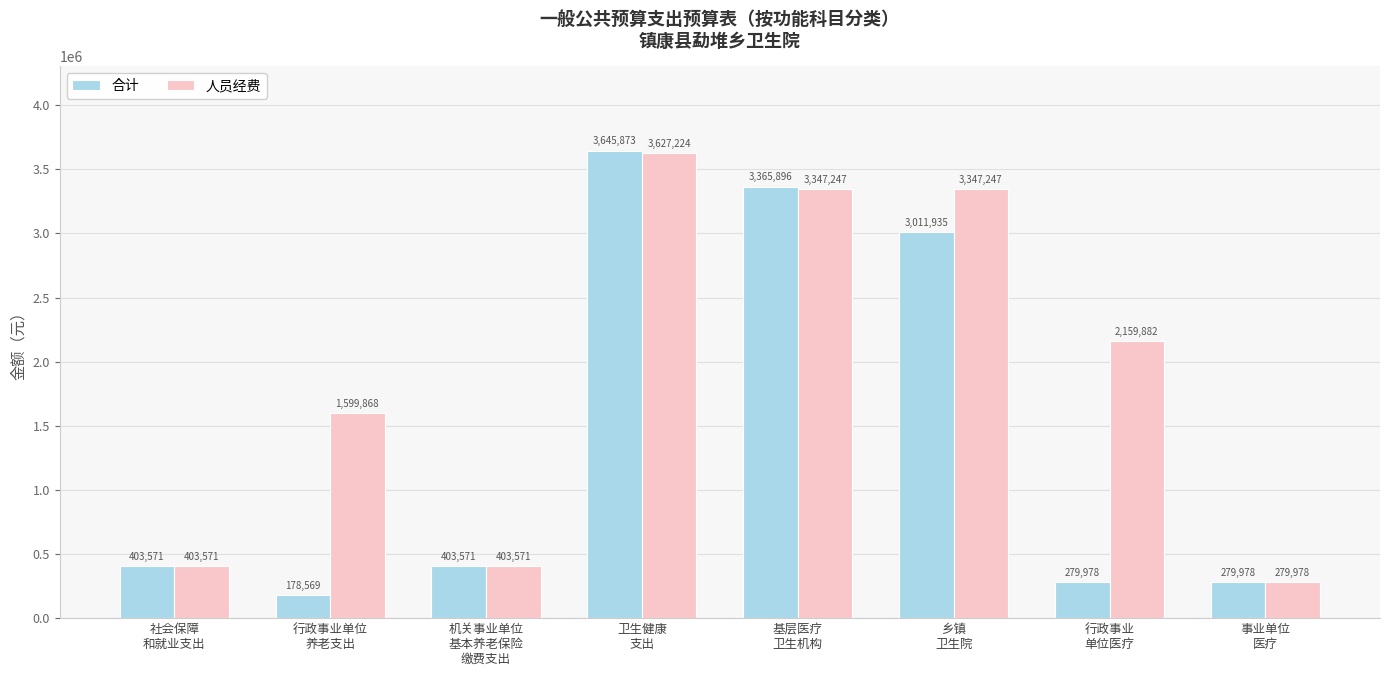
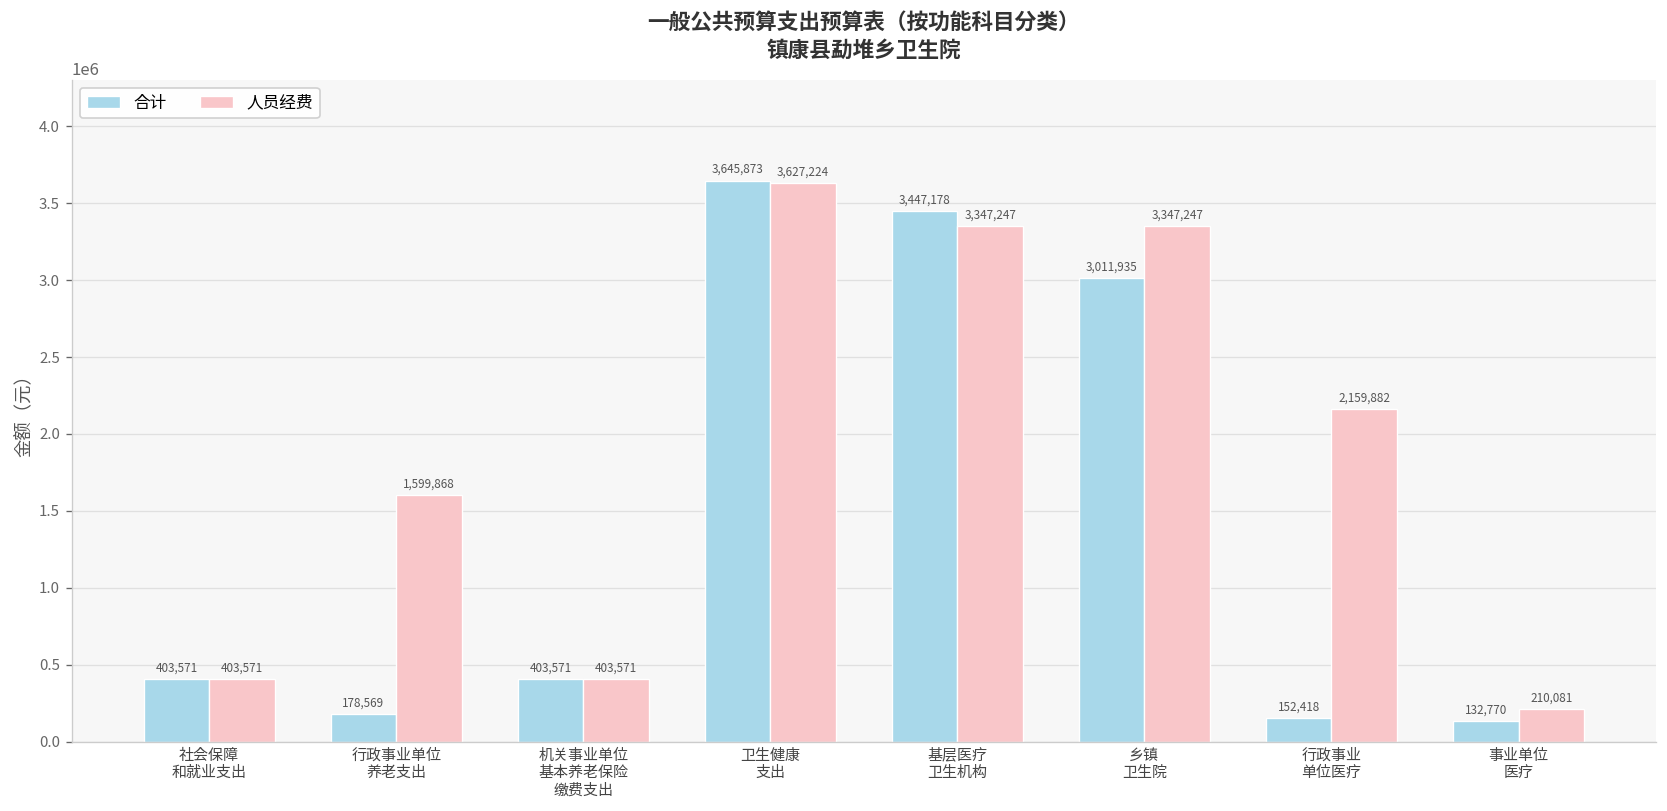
合计, 基层医疗 卫生机构: 3,365,896 -> 3,447,178
合计, 行政事业 单位医疗: 279,978 -> 152,418
合计, 事业单位 医疗: 279,978 -> 132,770
人员经费, 事业单位 医疗: 279,978 -> 210,081
